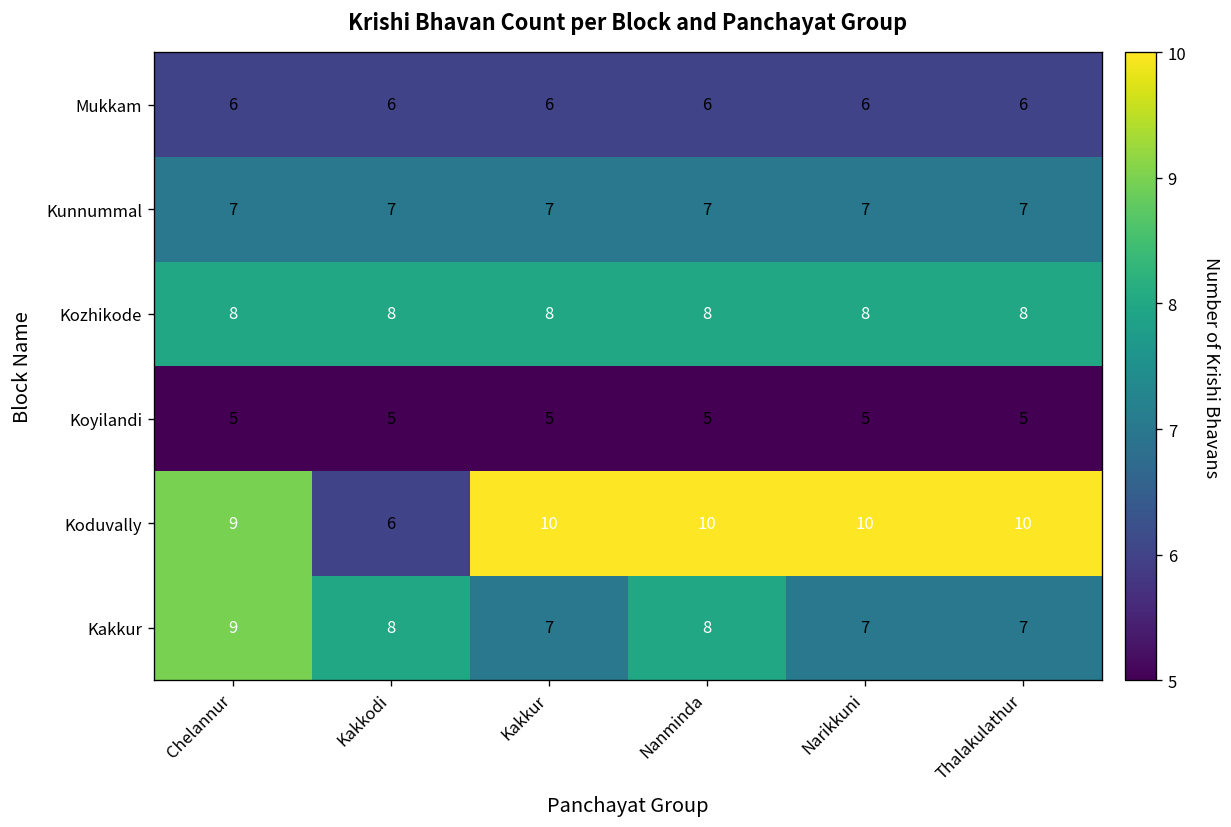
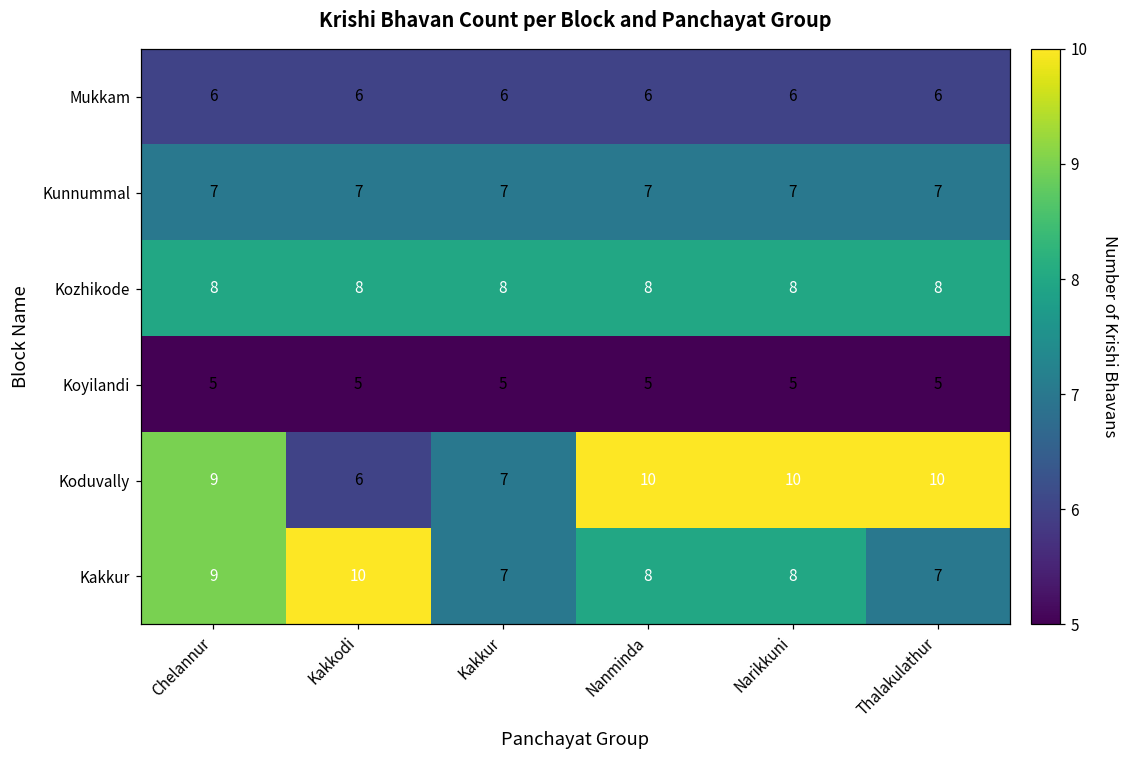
Koduvally, Kakkur: 10 -> 7
Kakkur, Kakkodi: 8 -> 10
Kakkur, Narikkuni: 7 -> 8
